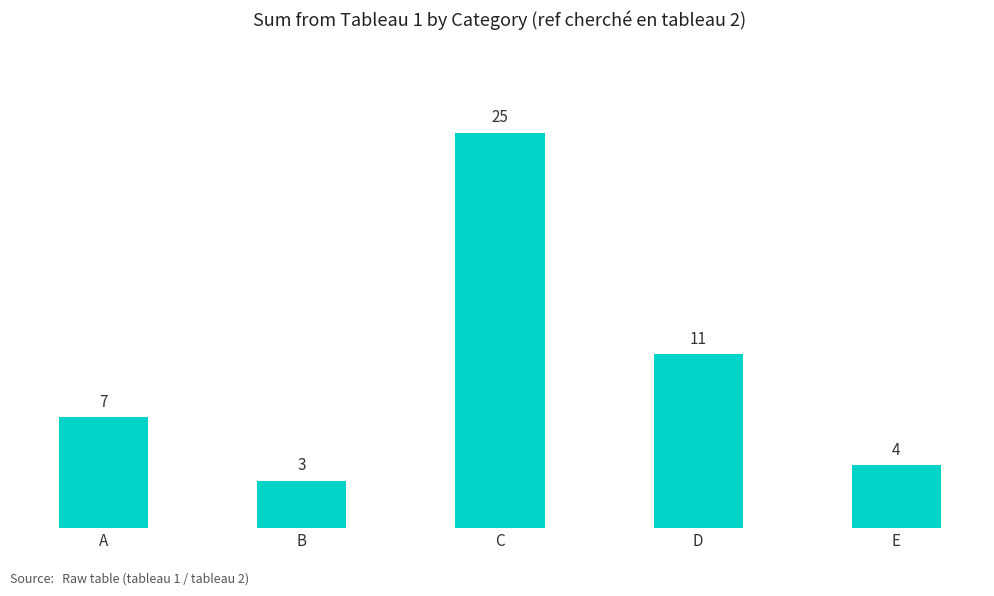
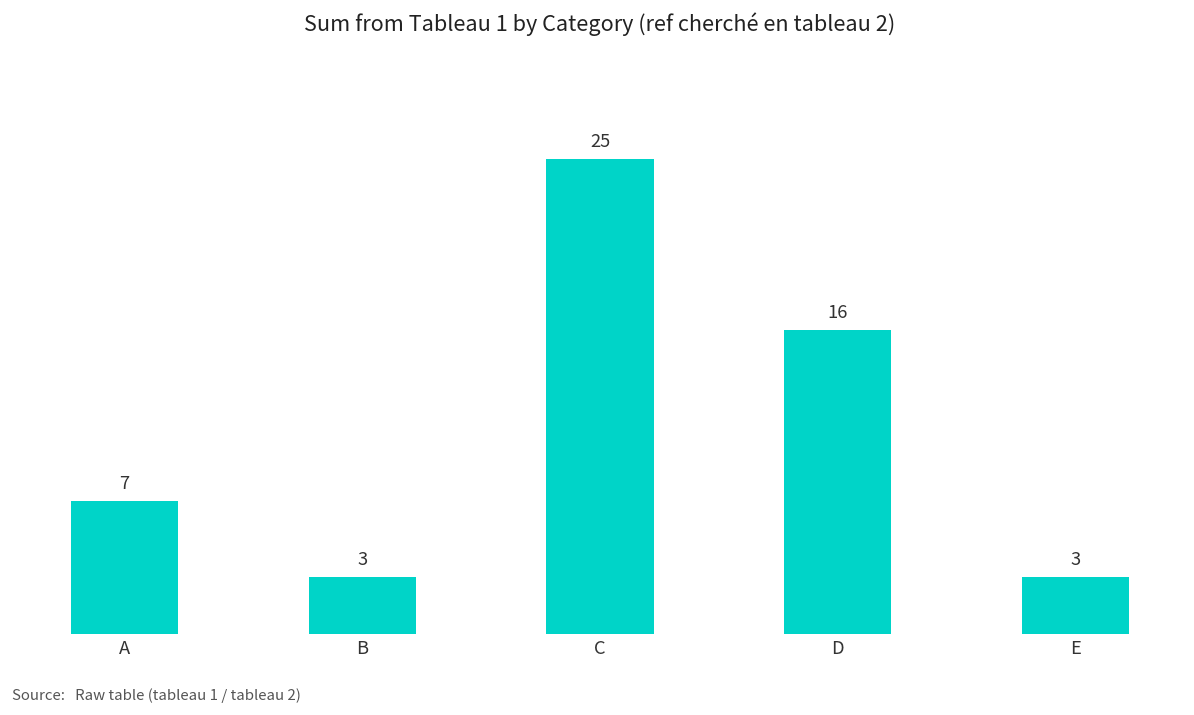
D: 11 -> 16
E: 4 -> 3
